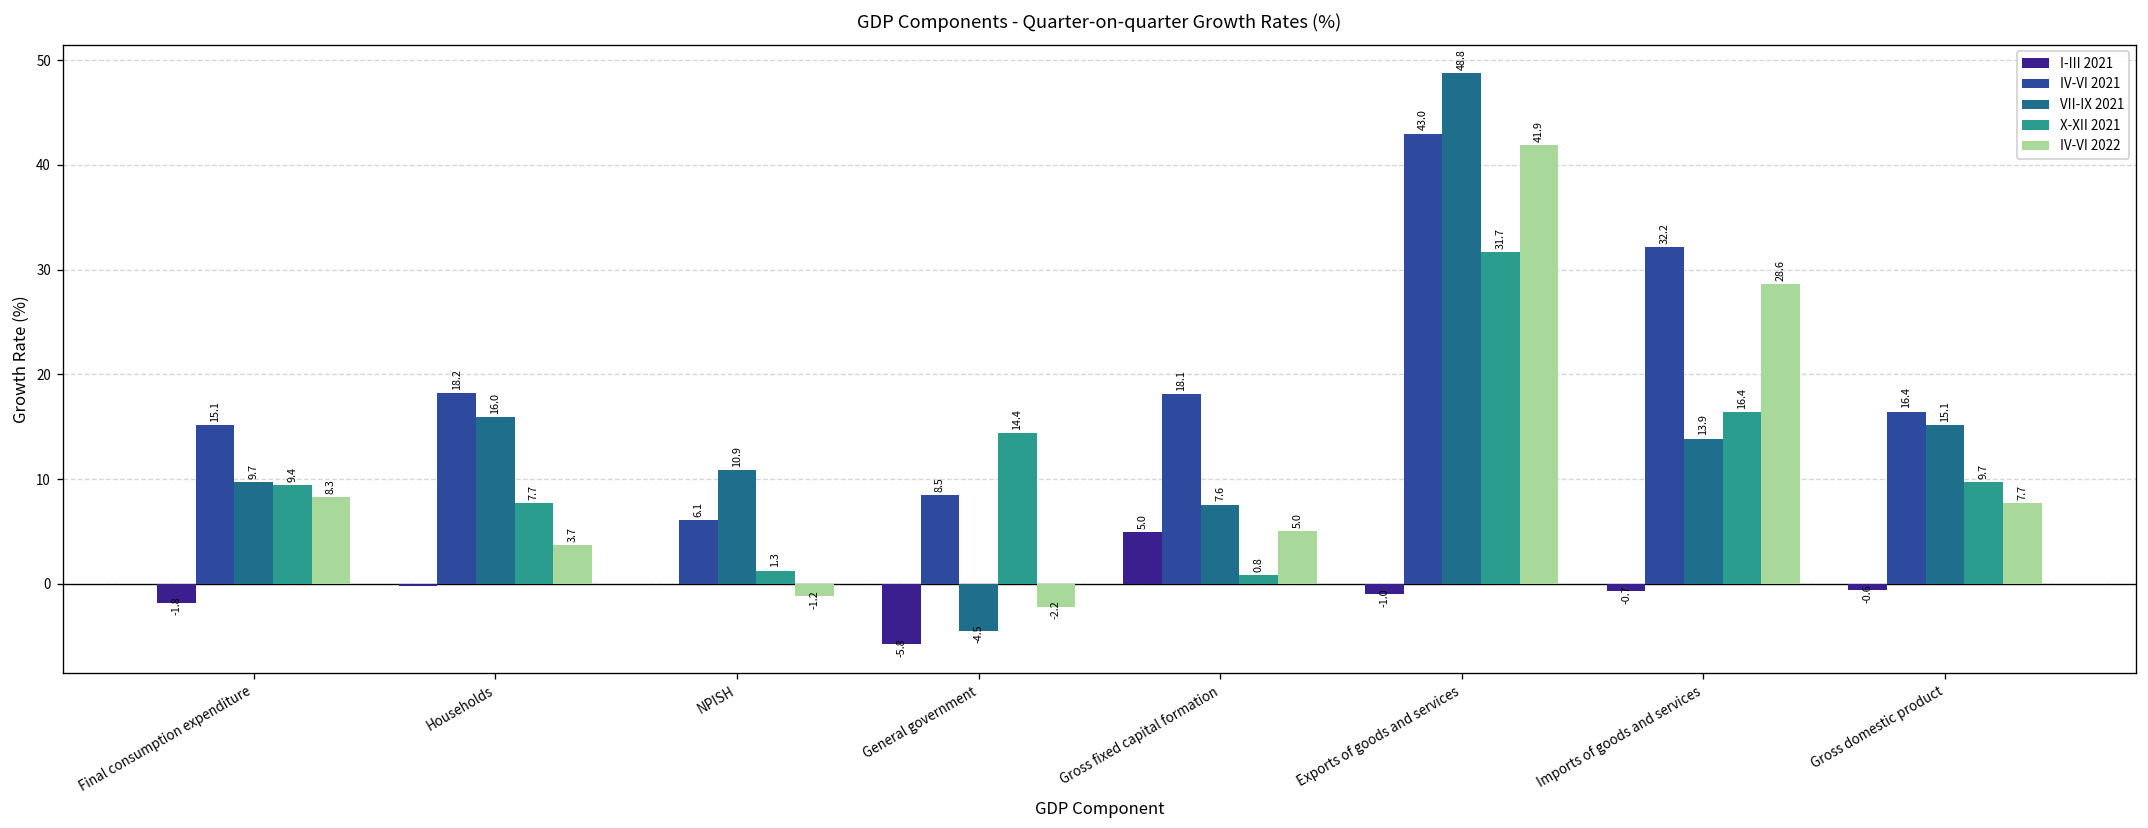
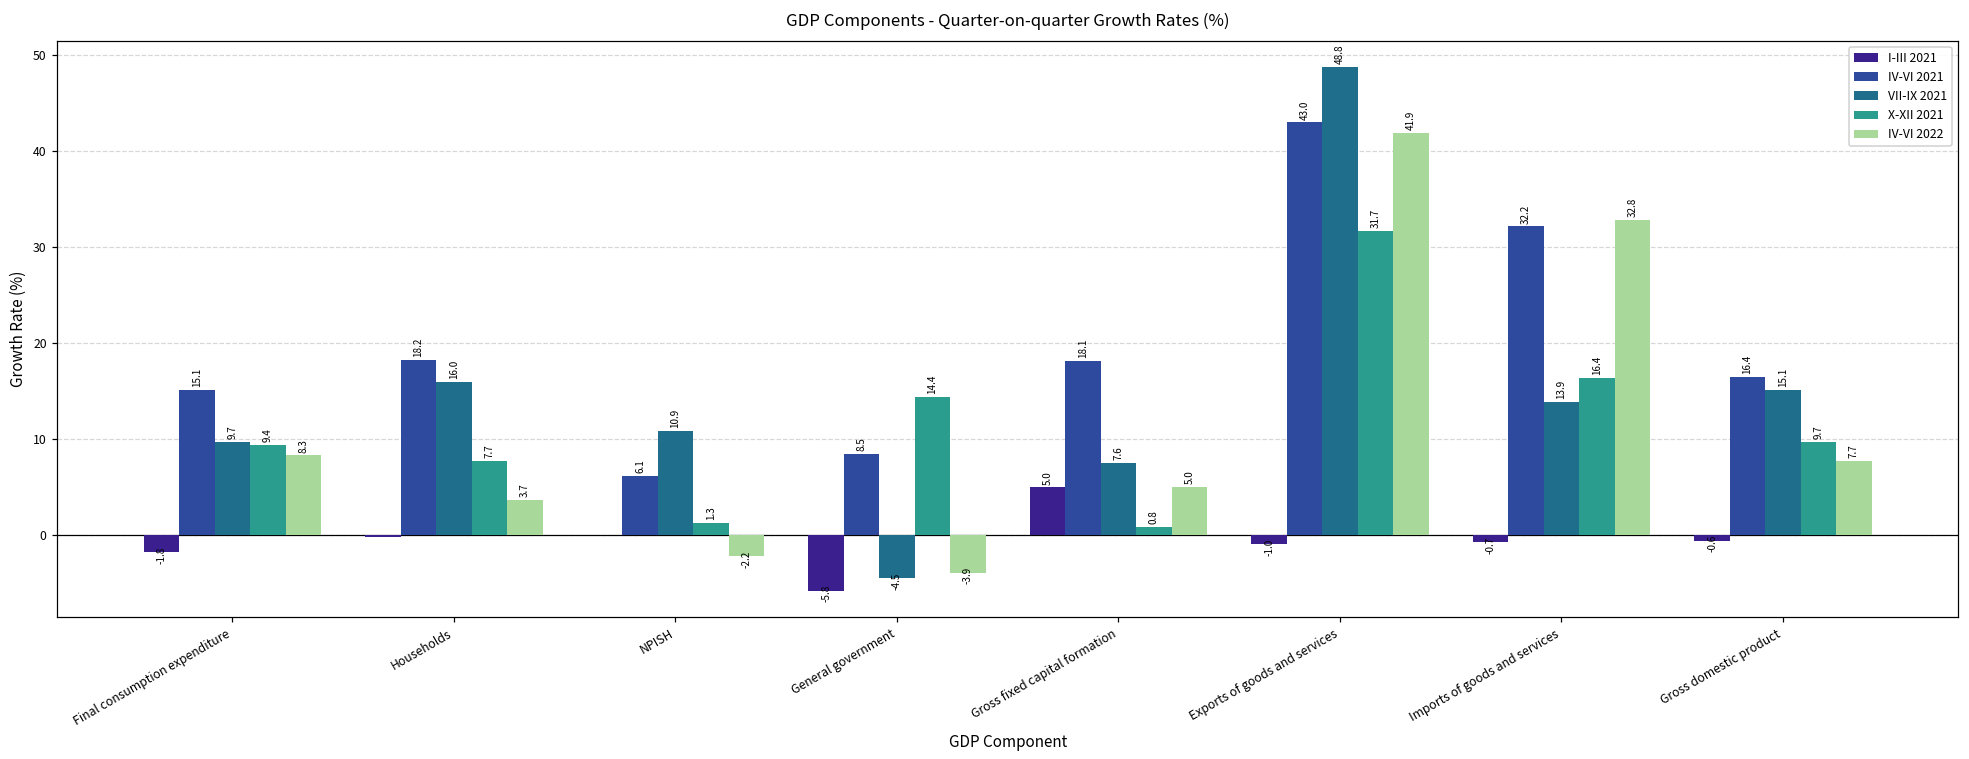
IV-VI 2022, NPISH: -1.2 -> -2.2
IV-VI 2022, General government: -2.2 -> -3.9
IV-VI 2022, Imports of goods and services: 28.6 -> 32.8
